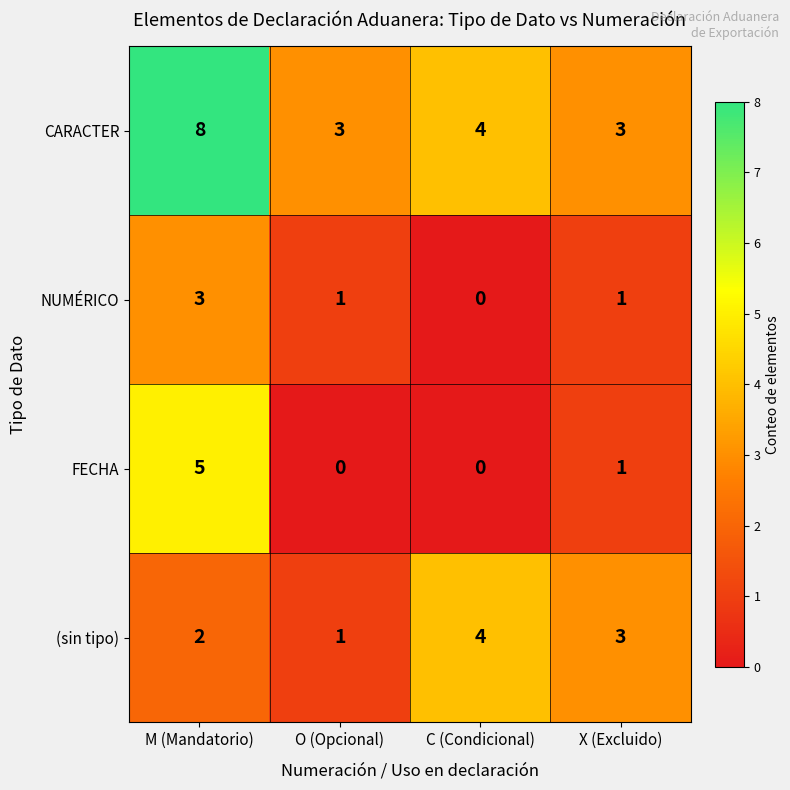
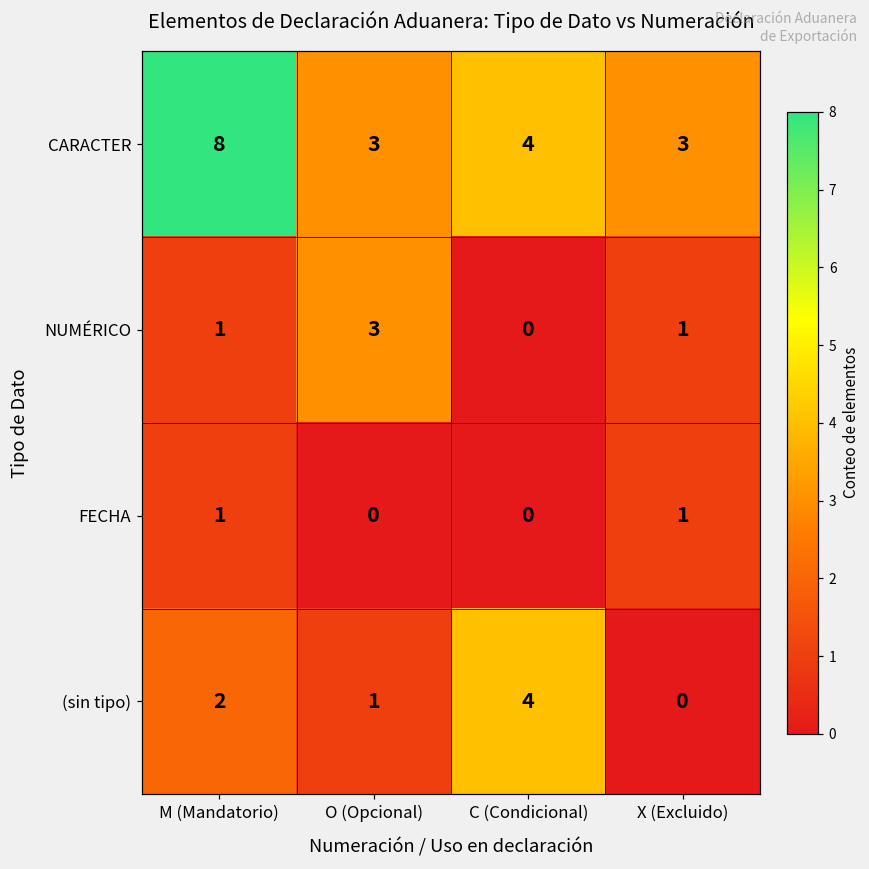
NUMÉRICO, M (Mandatorio): 3 -> 1
NUMÉRICO, O (Opcional): 1 -> 3
FECHA, M (Mandatorio): 5 -> 1
(sin tipo), X (Excluido): 3 -> 0
